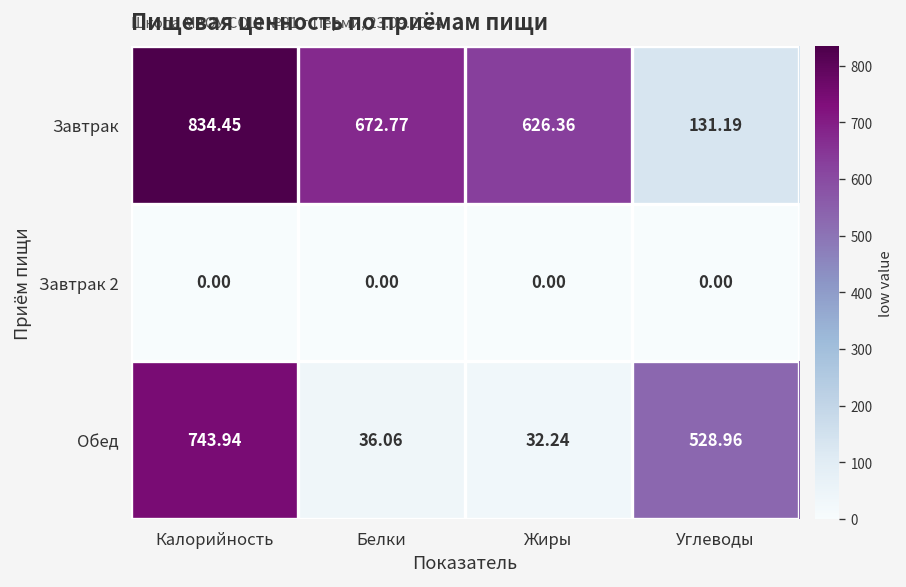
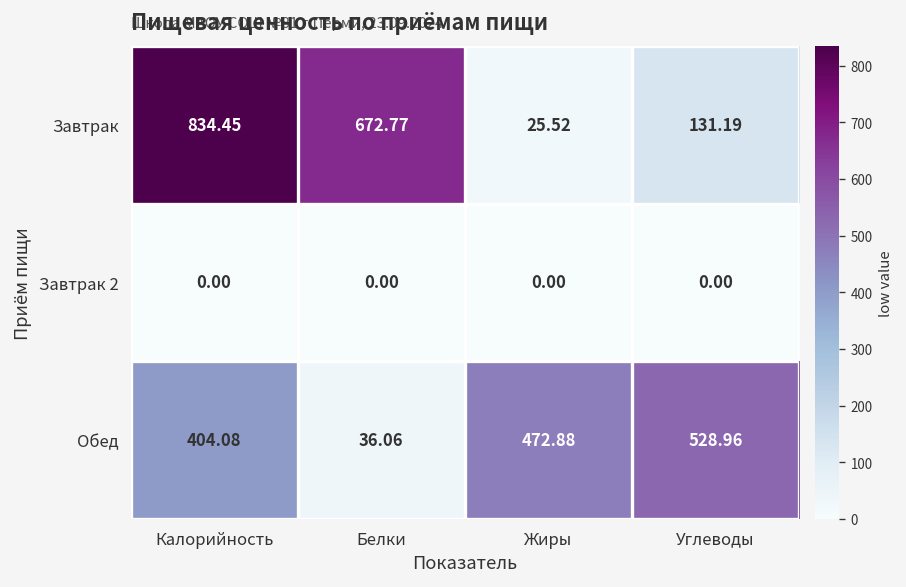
Завтрак, Жиры: 626.36 -> 25.52
Обед, Калорийность: 743.94 -> 404.08
Обед, Жиры: 32.24 -> 472.88
